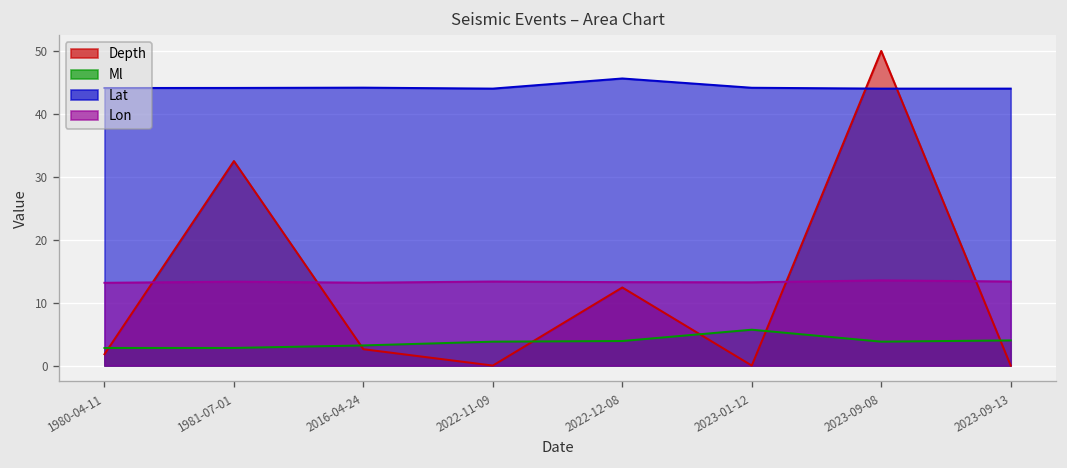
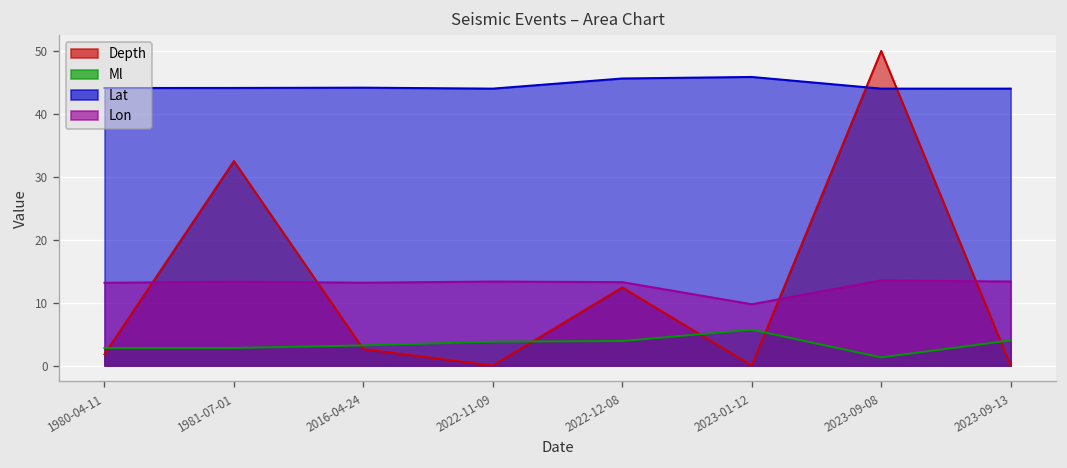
Lat, 2023-01-12: 44 -> 46
Lon, 2023-01-12: 13 -> 10
Ml, 2023-09-08: 4 -> 1
